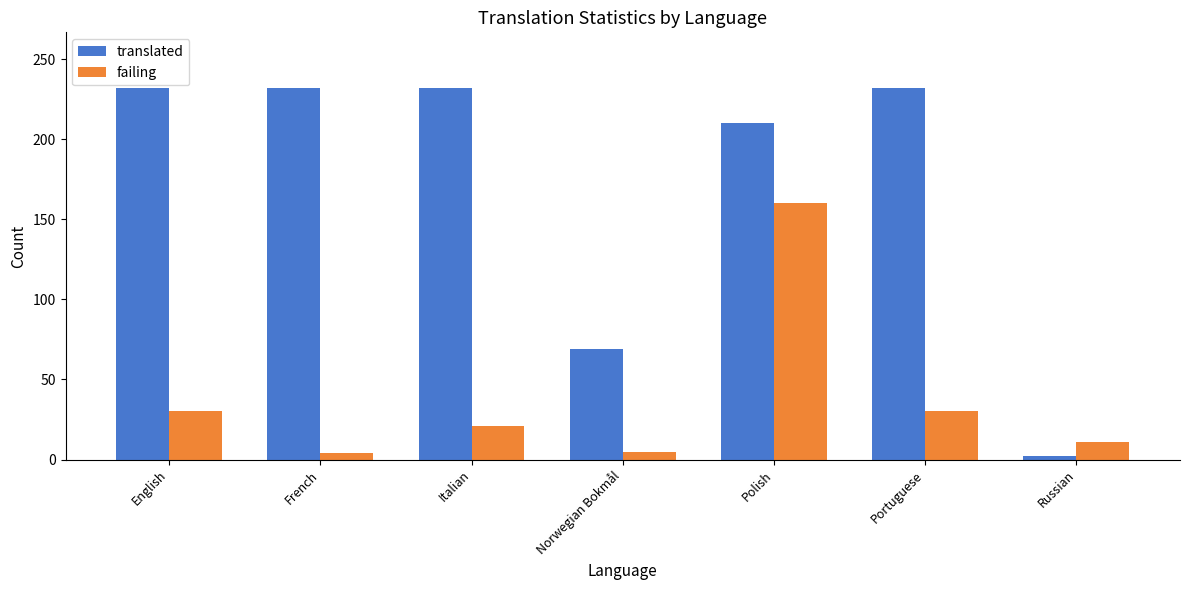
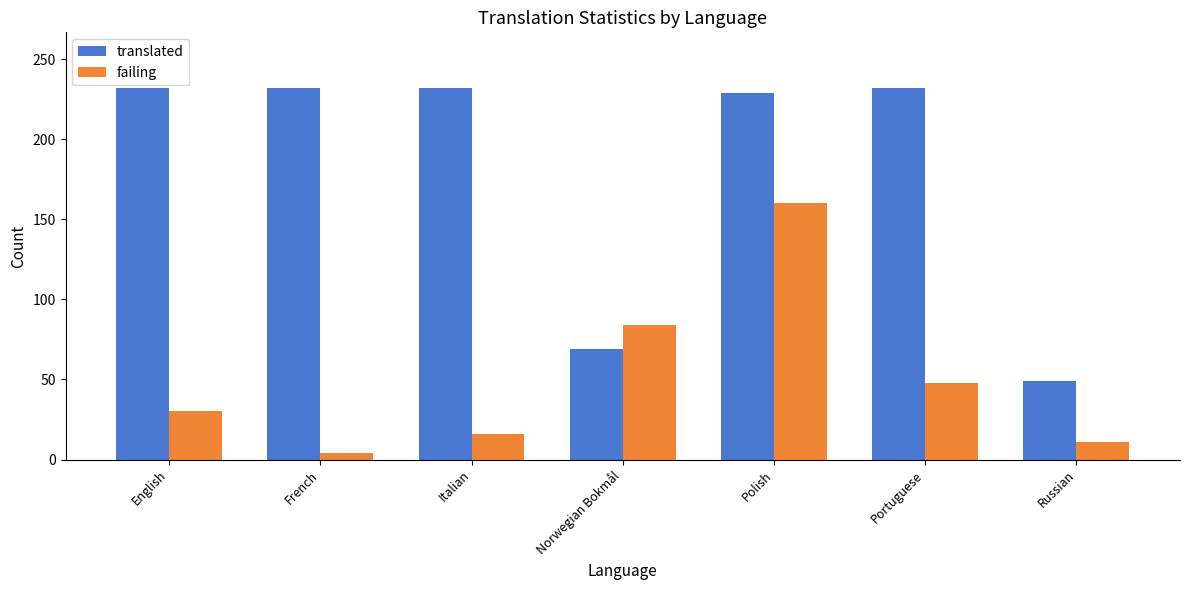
failing, Italian: 21 -> 16
failing, Norwegian Bokmål: 5 -> 84
translated, Polish: 210 -> 229
failing, Portuguese: 30 -> 48
translated, Russian: 2 -> 49
